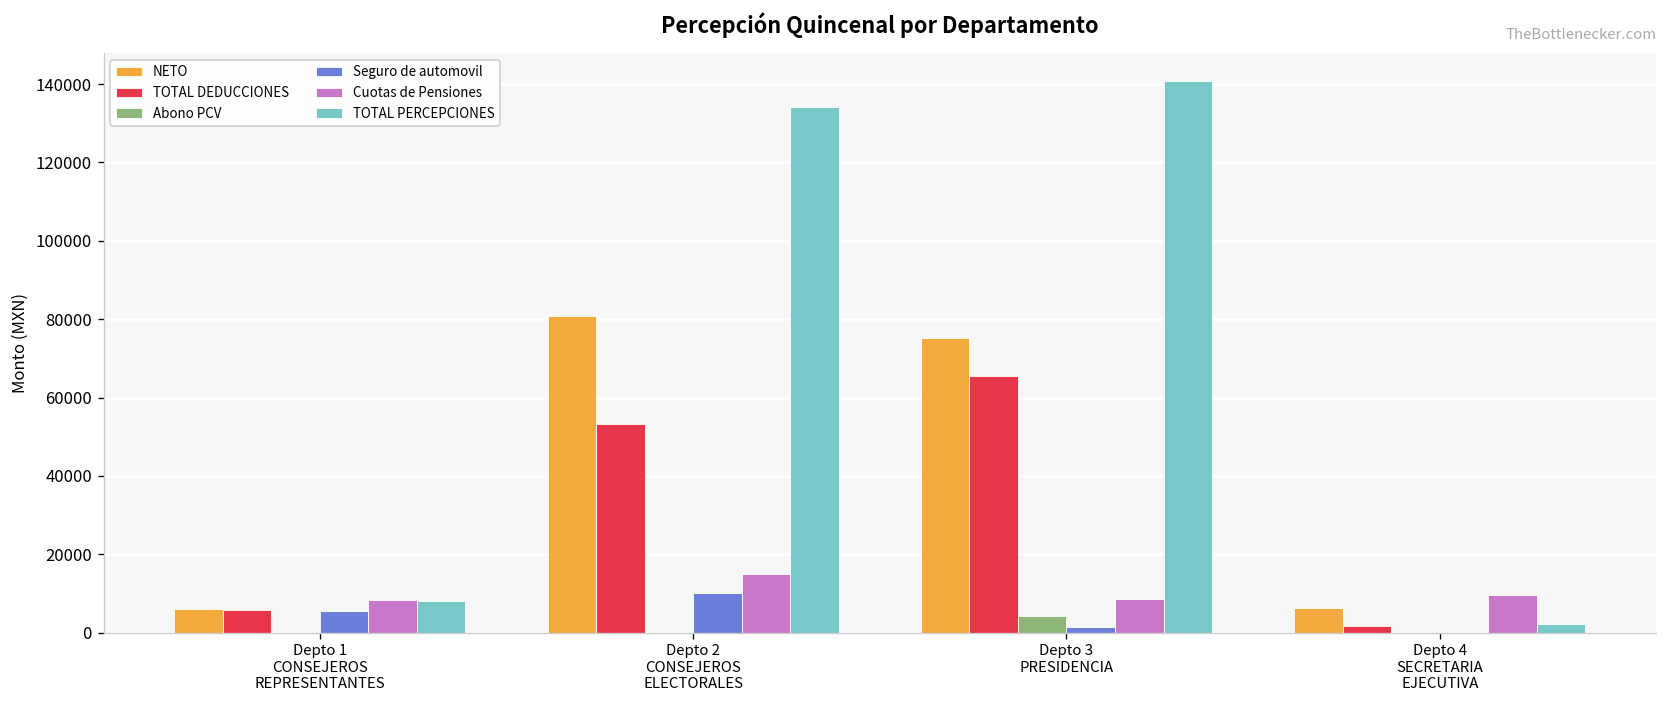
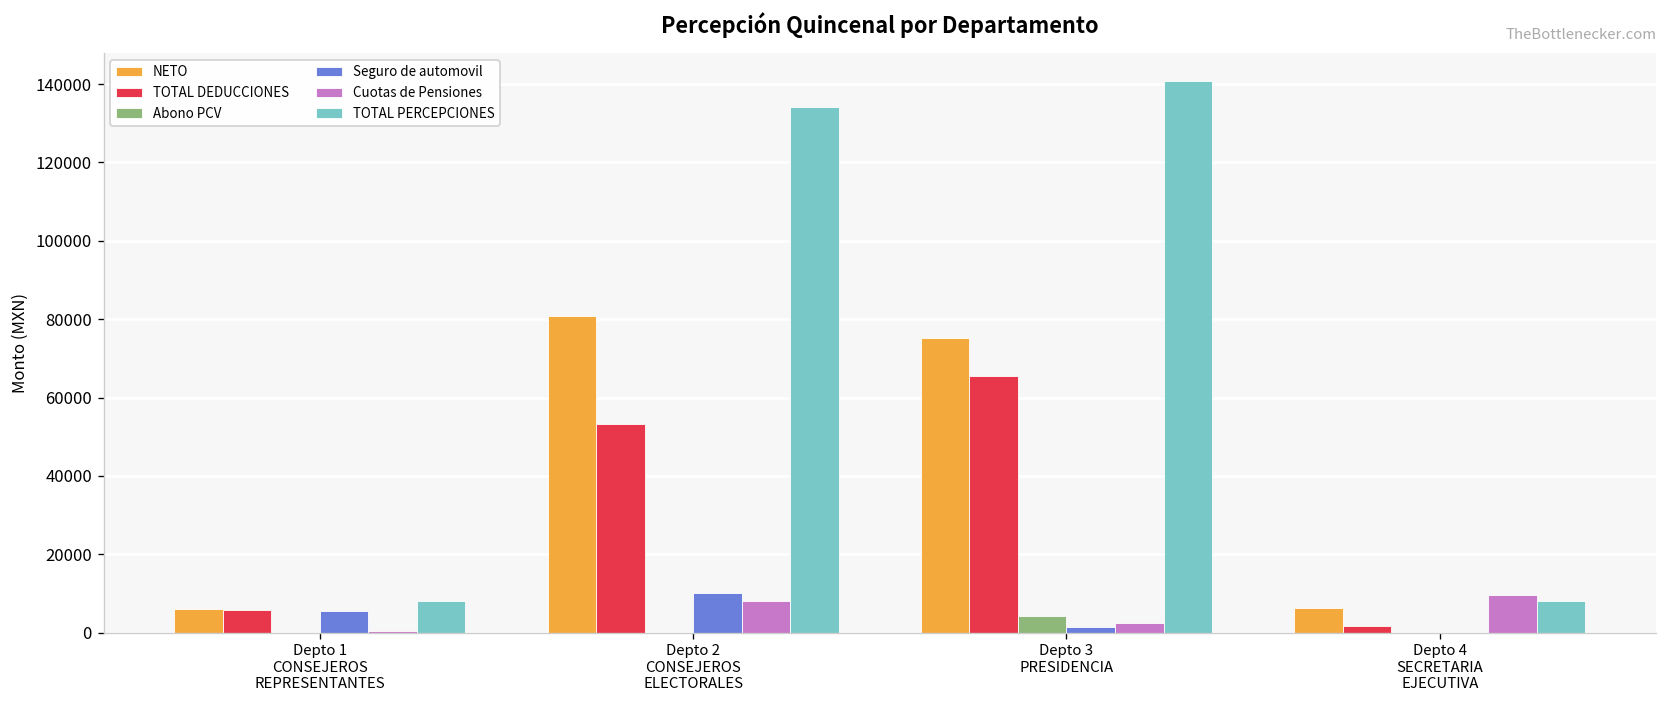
Cuotas de Pensiones, Depto 1 CONSEJEROS REPRESENTANTES: 8000 -> 0
Cuotas de Pensiones, Depto 2 CONSEJEROS ELECTORALES: 15000 -> 8000
Cuotas de Pensiones, Depto 3 PRESIDENCIA: 9000 -> 2000
TOTAL PERCEPCIONES, Depto 4 SECRETARIA EJECUTIVA: 2000 -> 8000
